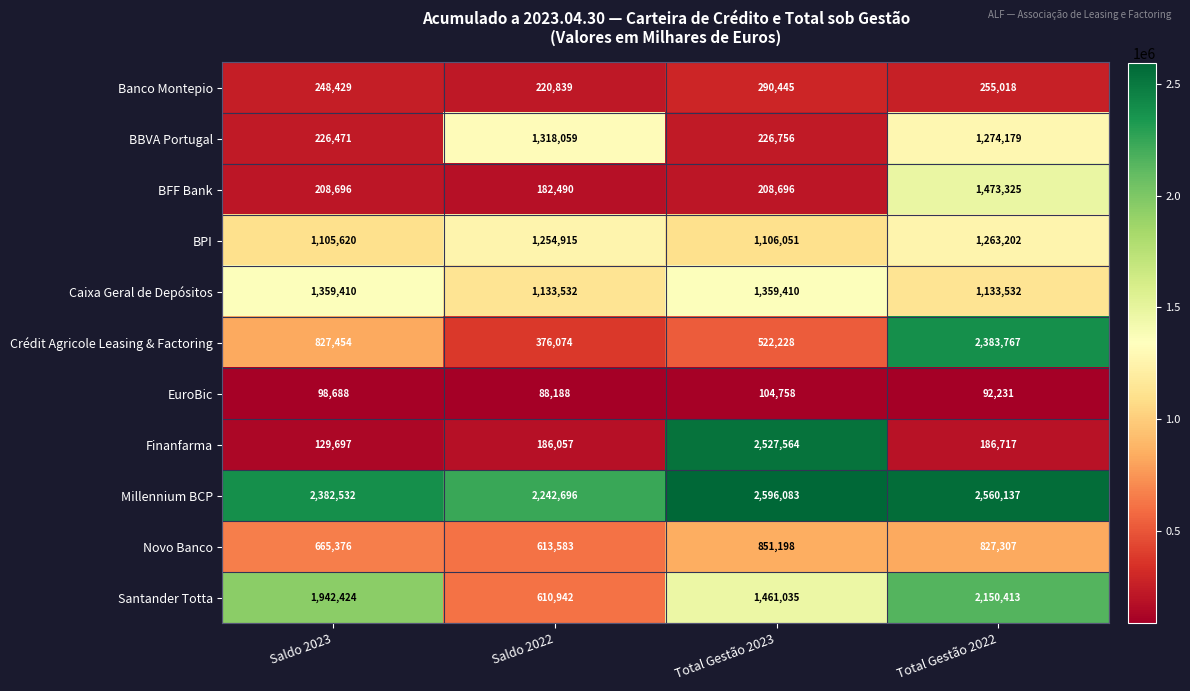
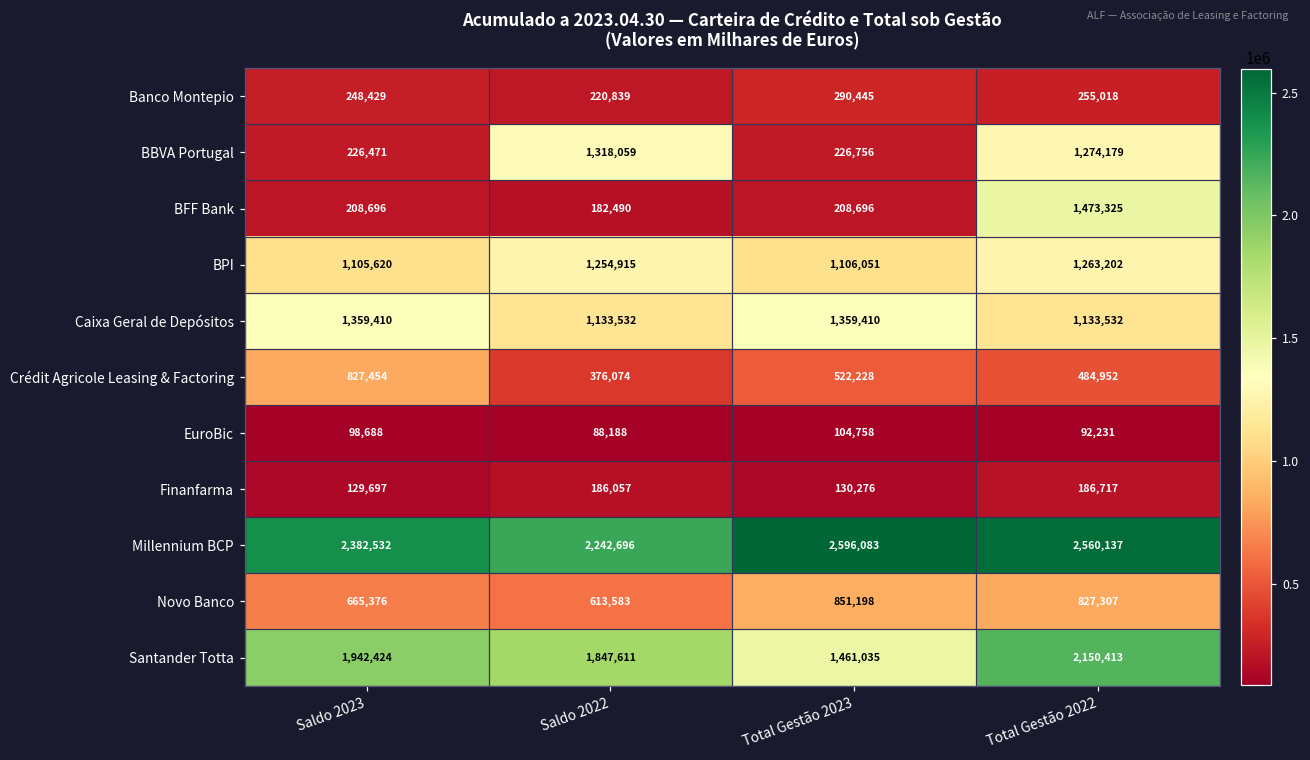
Crédit Agricole Leasing & Factoring, Total Gestão 2022: 2,383,767 -> 484,952
Finanfarma, Total Gestão 2023: 2,527,564 -> 130,276
Santander Totta, Saldo 2022: 610,942 -> 1,847,611
